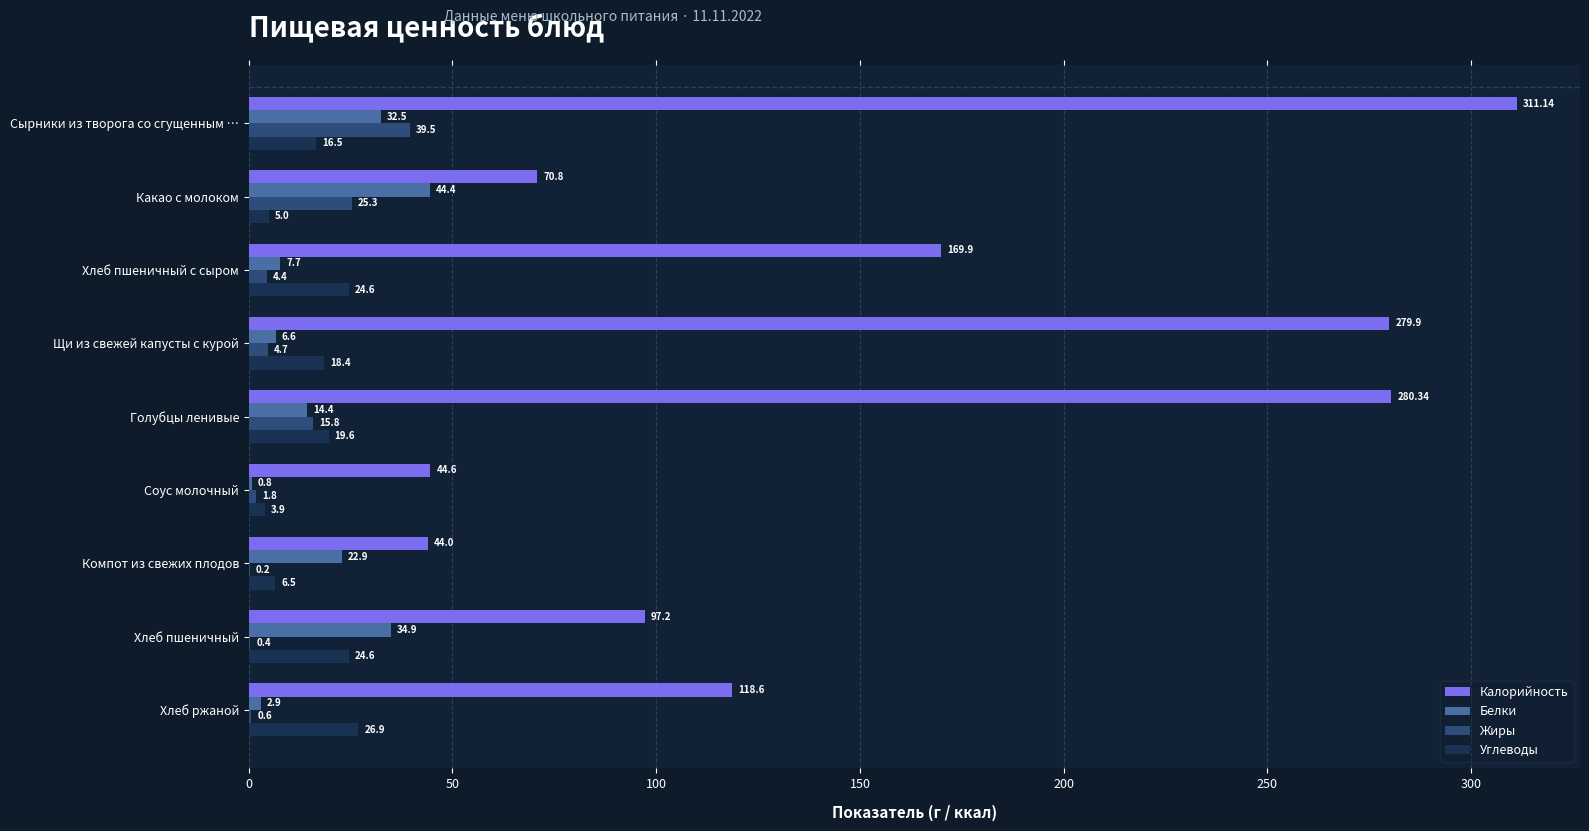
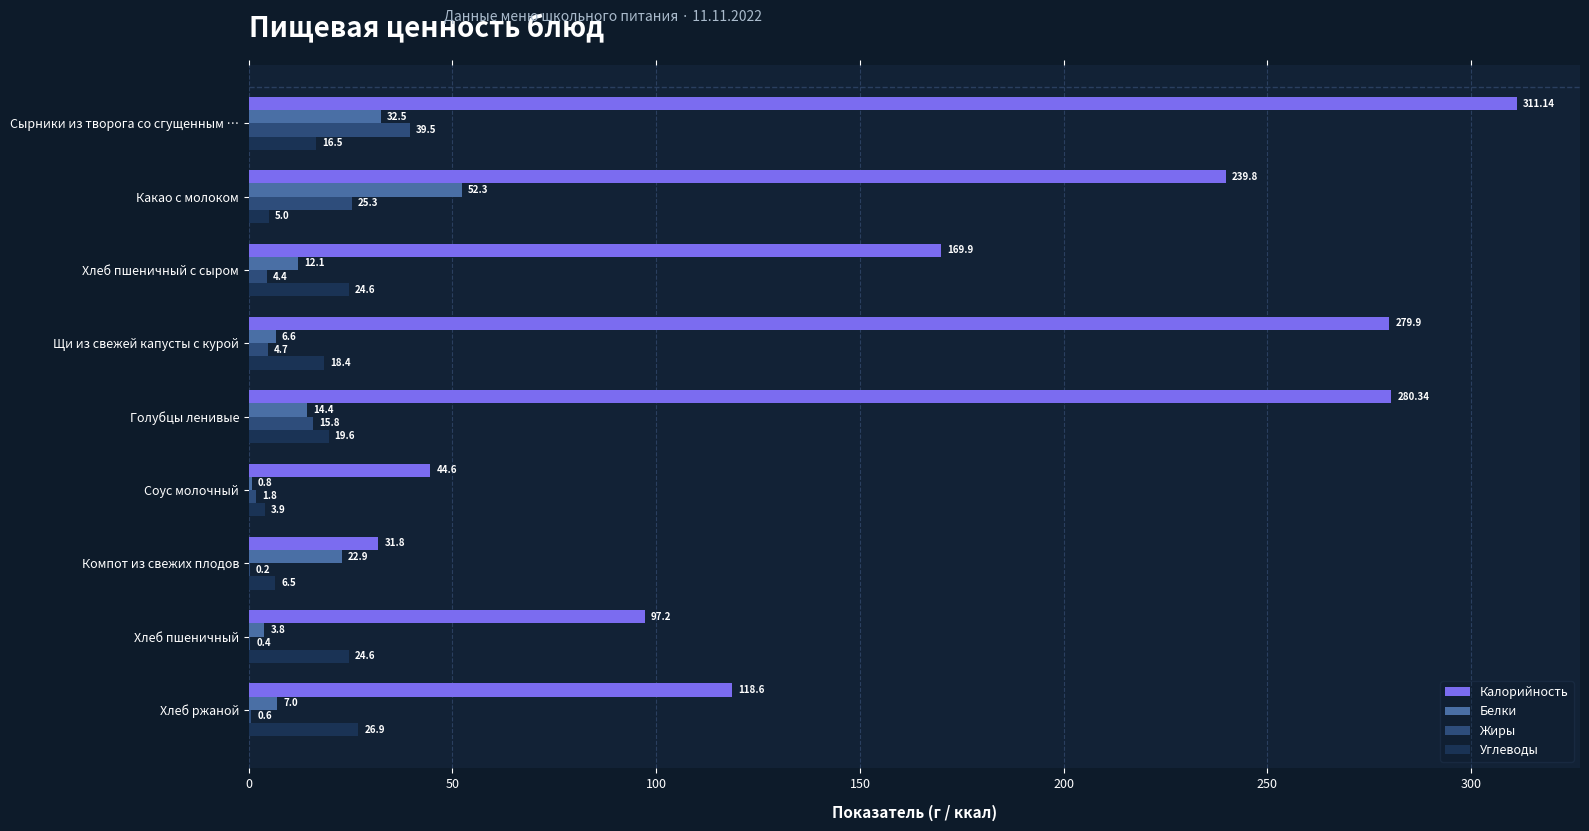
Калорийность, Какао с молоком: 70.8 -> 239.8
Белки, Какао с молоком: 44.4 -> 52.3
Белки, Хлеб пшеничный с сыром: 7.7 -> 12.1
Калорийность, Компот из свежих плодов: 44.0 -> 31.8
Белки, Хлеб пшеничный: 34.9 -> 3.8
Белки, Хлеб ржаной: 2.9 -> 7.0
